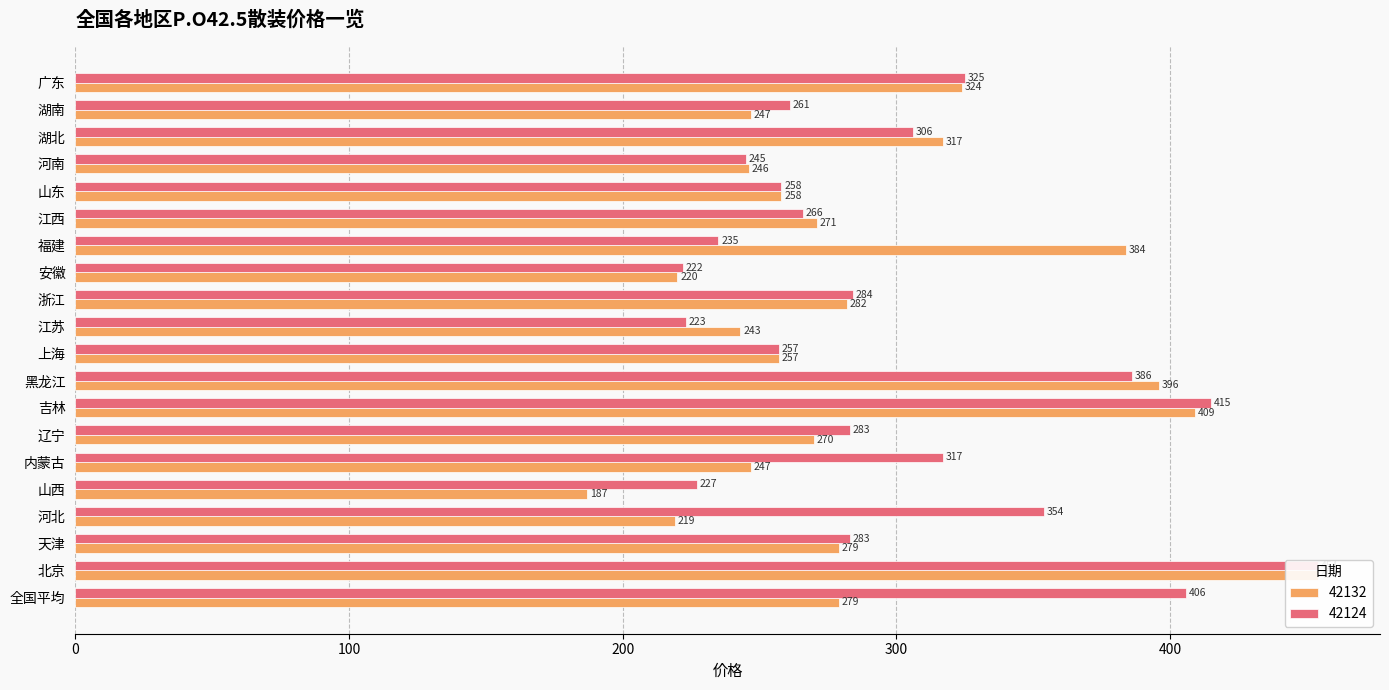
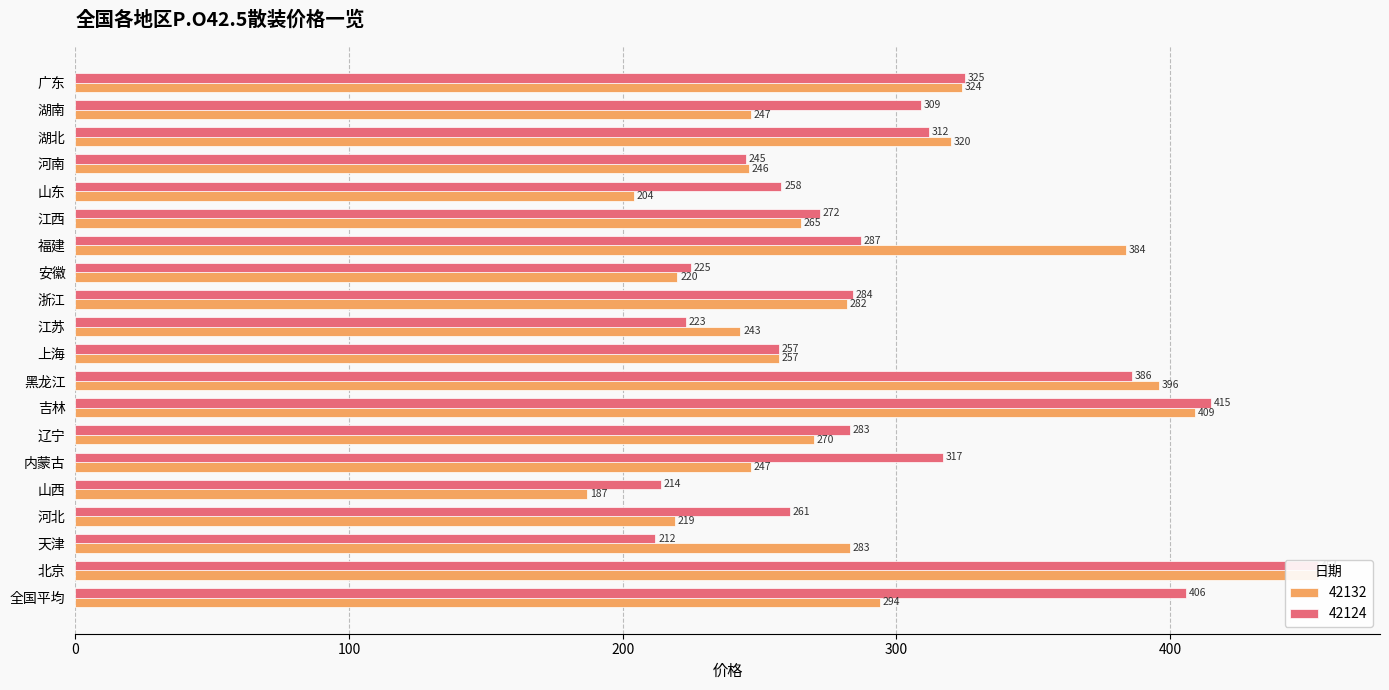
42124, 湖南: 261 -> 309
42124, 湖北: 306 -> 312
42132, 湖北: 317 -> 320
42132, 山东: 258 -> 204
42124, 江西: 266 -> 272
42132, 江西: 271 -> 265
42124, 福建: 235 -> 287
42124, 安徽: 222 -> 225
42124, 山西: 227 -> 214
42124, 河北: 354 -> 261
42124, 天津: 283 -> 212
42132, 天津: 279 -> 283
42132, 全国平均: 279 -> 294
